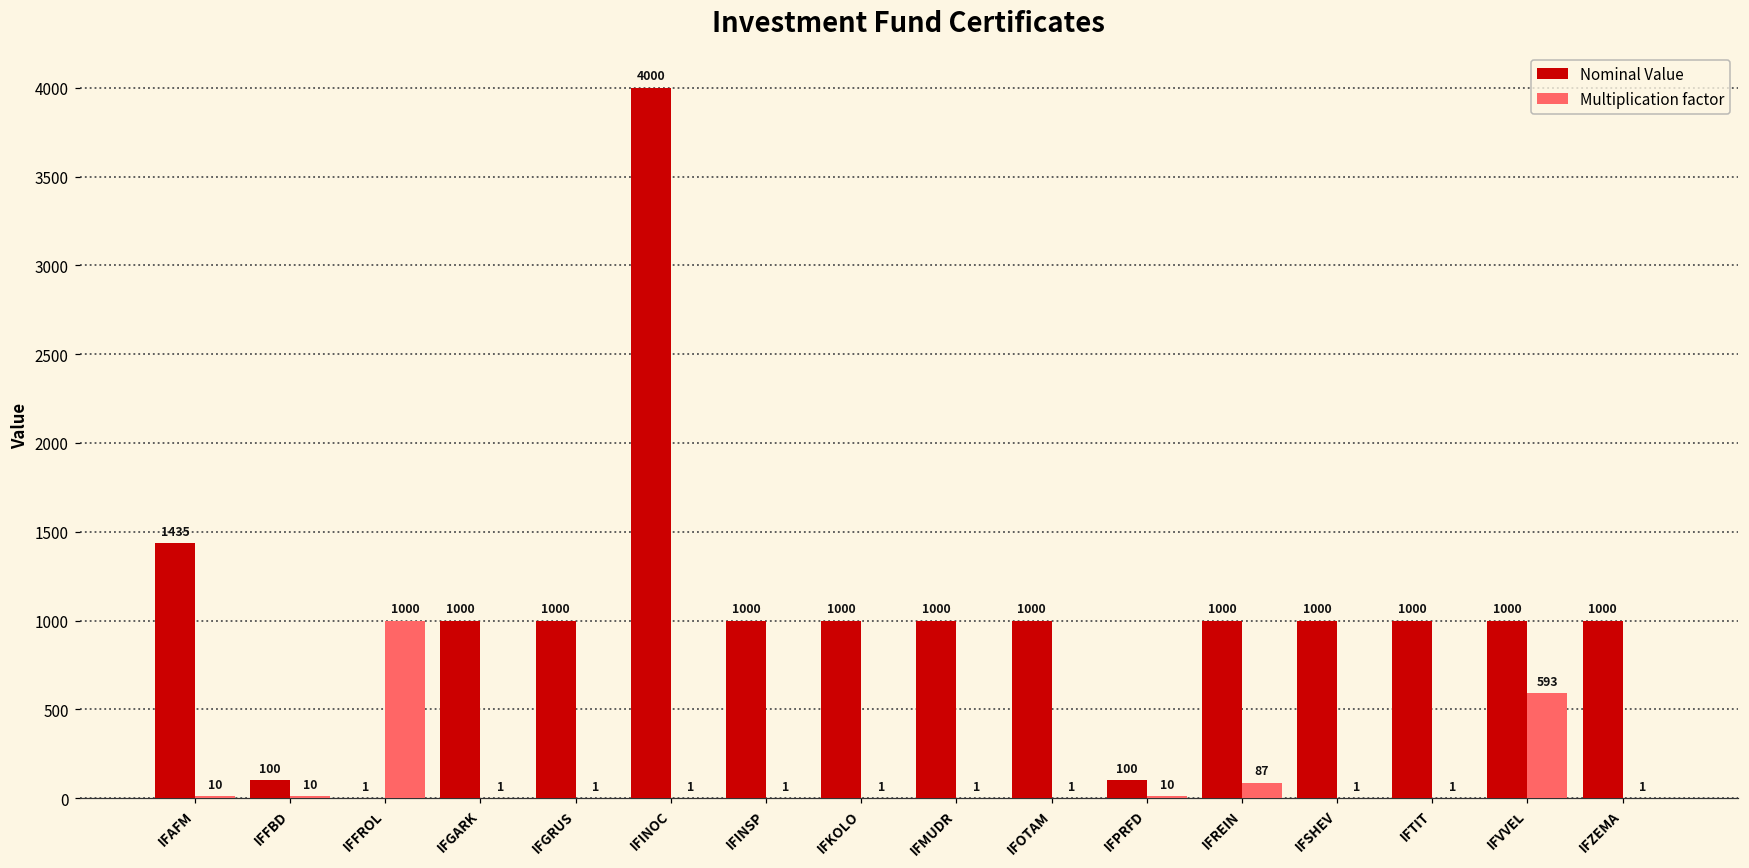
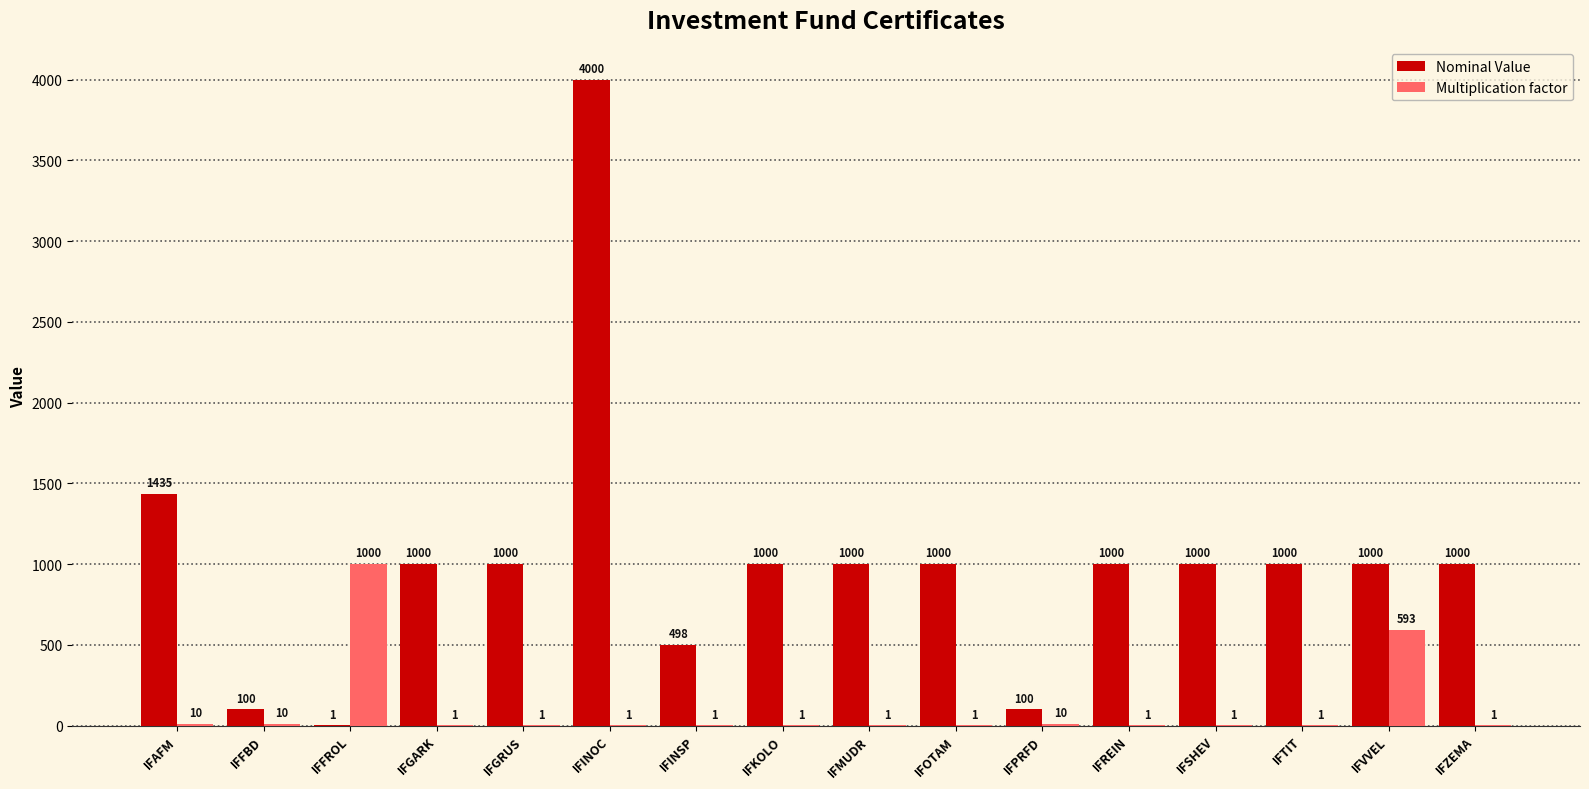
Nominal Value, IFINSP: 1000 -> 498
Multiplication factor, IFREIN: 87 -> 1
